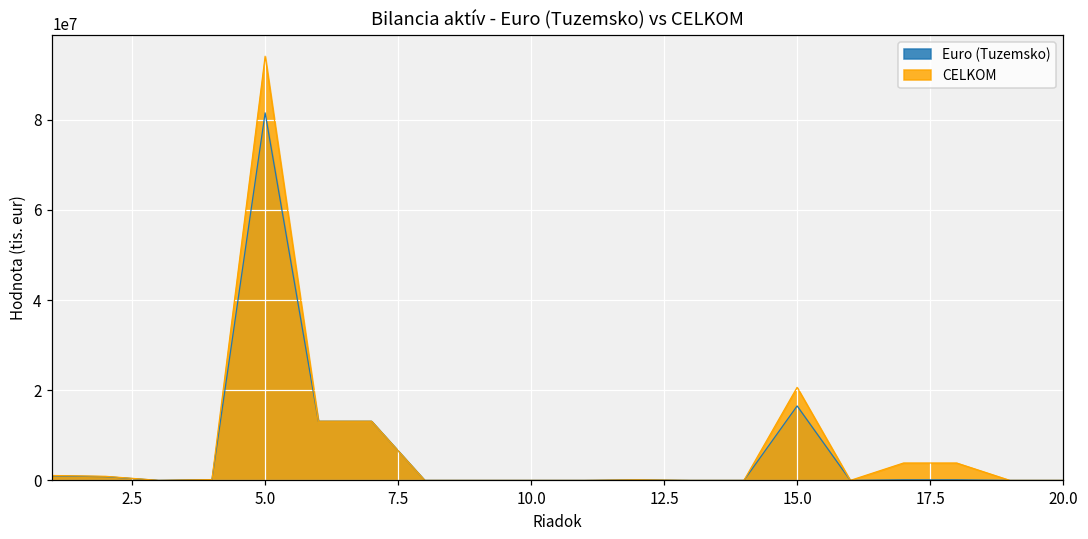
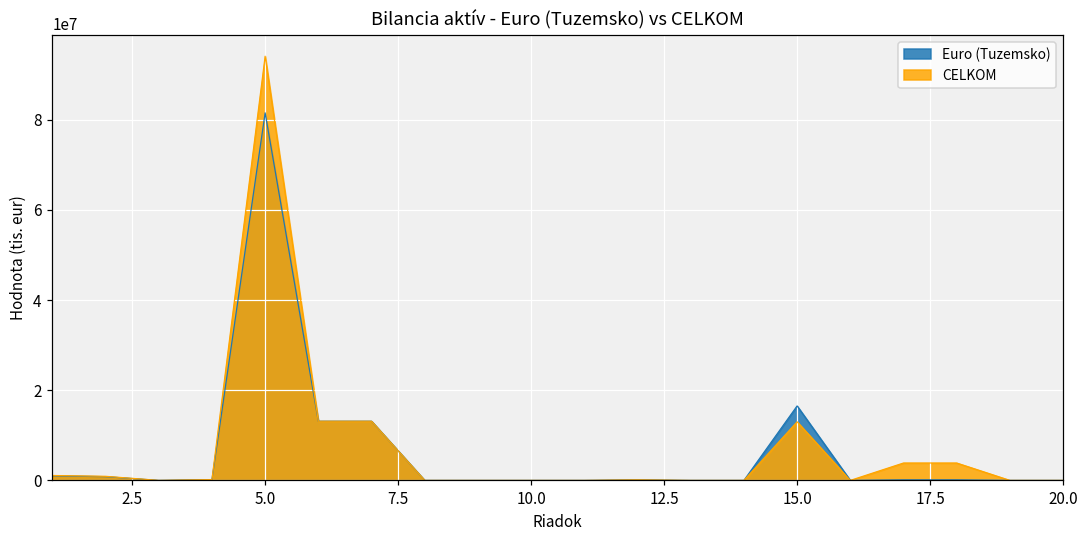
CELKOM, 15.0: 21000000 -> 13000000
